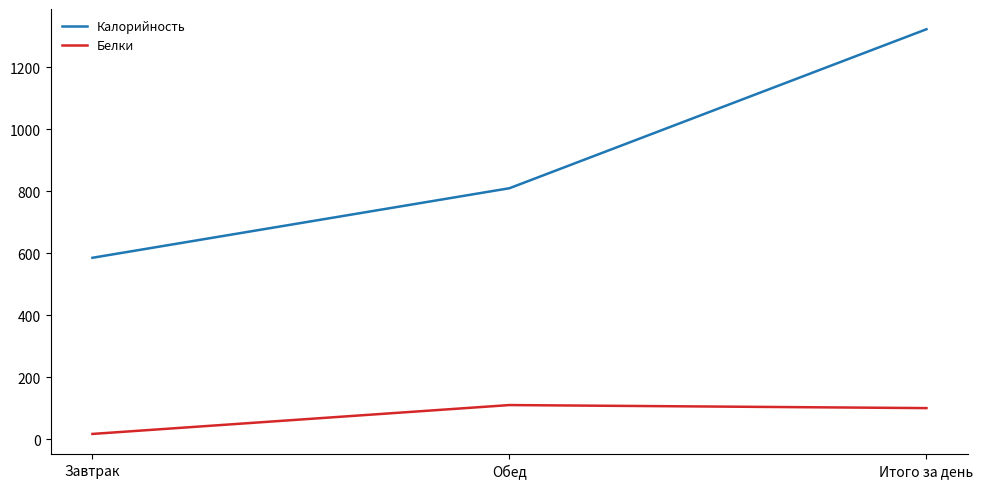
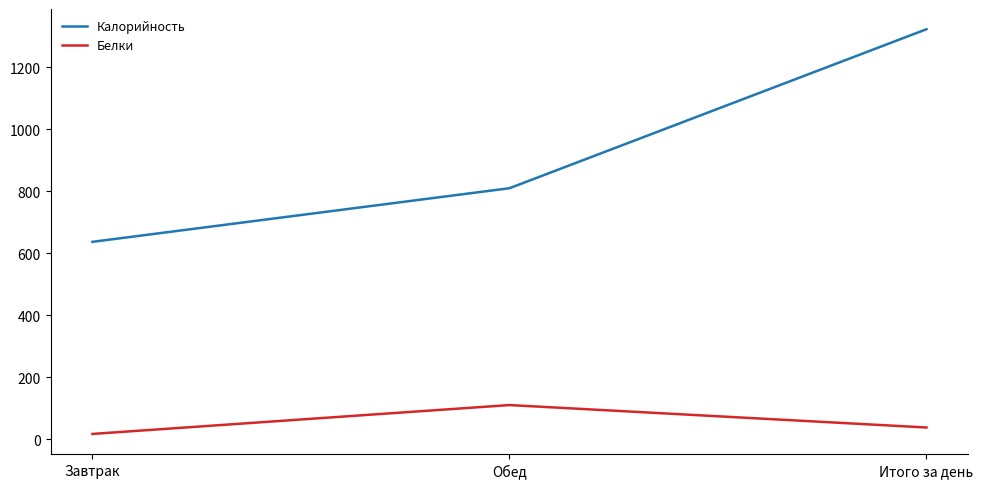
Калорийность, Завтрак: 590 -> 640
Белки, Итого за день: 100 -> 40
